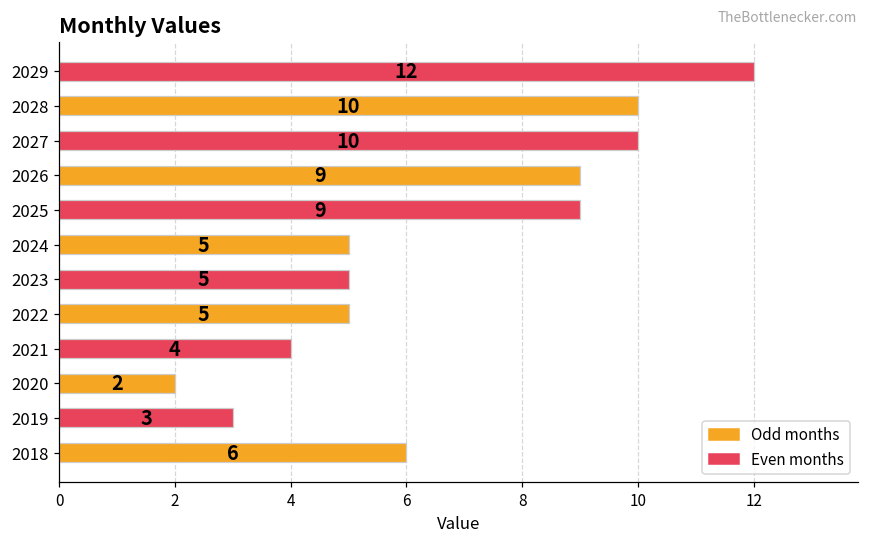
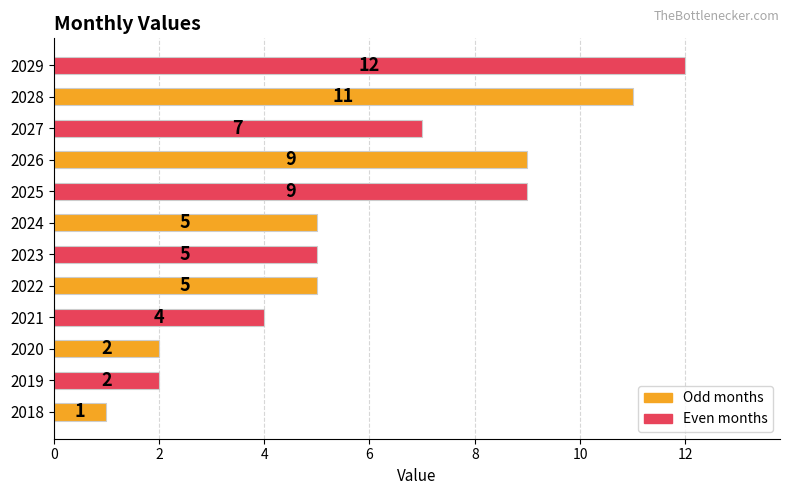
2028: 10 -> 11
2027: 10 -> 7
2019: 3 -> 2
2018: 6 -> 1
